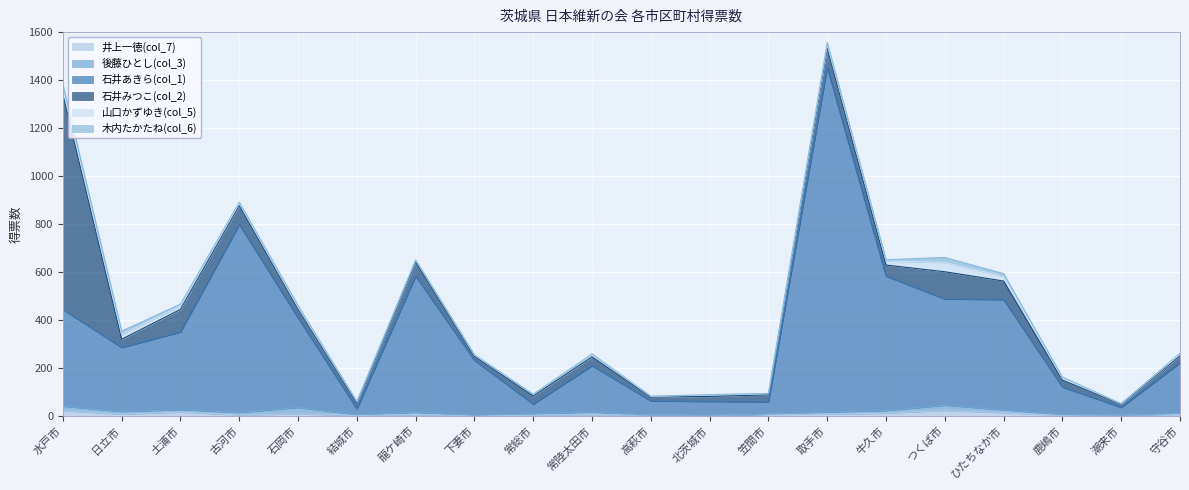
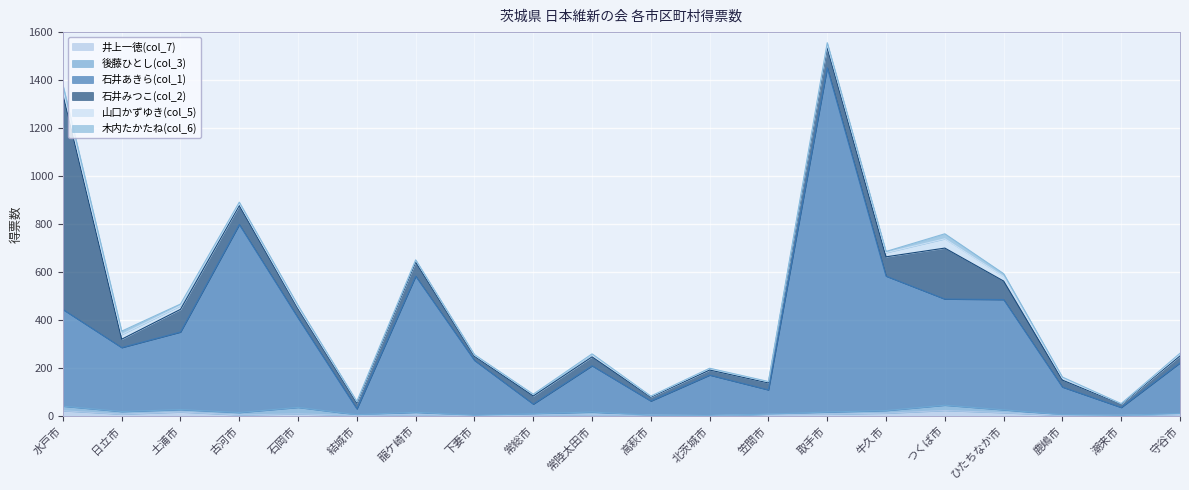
石井あきら(col_1), 北茨城市: 60 -> 170
石井あきら(col_1), 笠間市: 50 -> 100
石井みつこ(col_2), 牛久市: 50 -> 80
石井みつこ(col_2), つくば市: 110 -> 210
